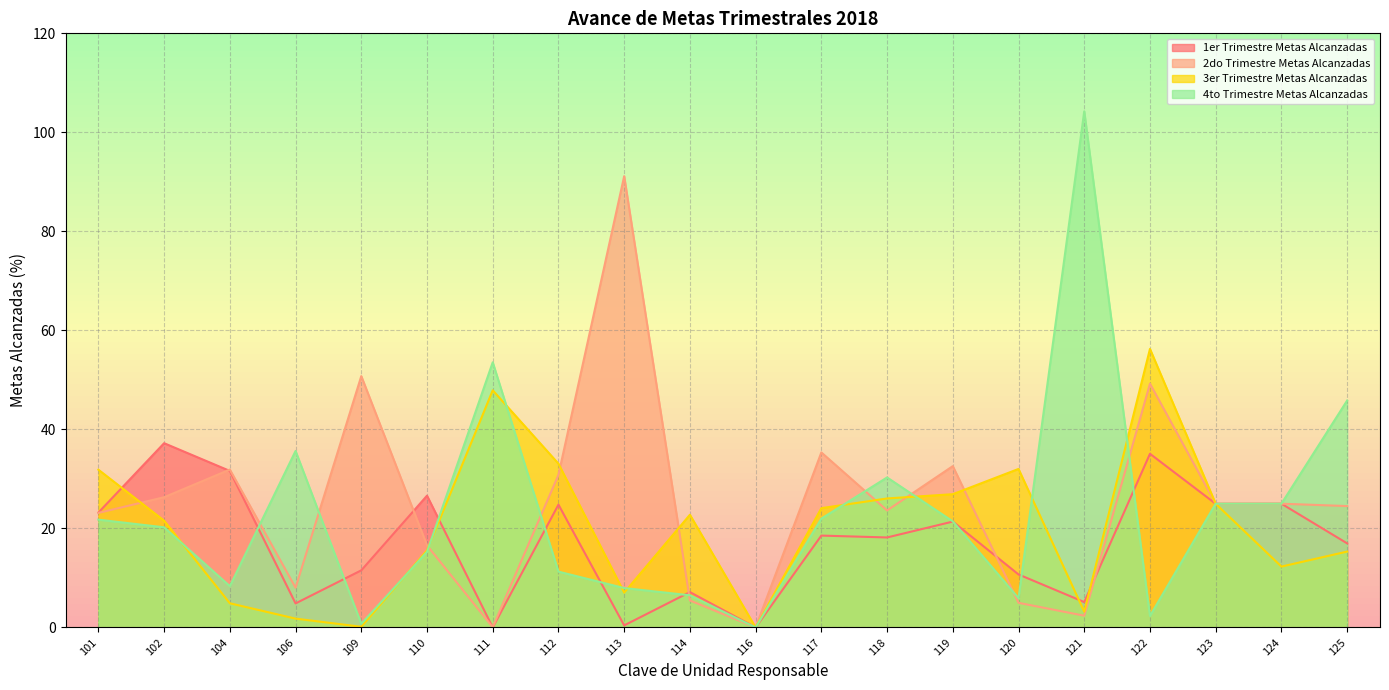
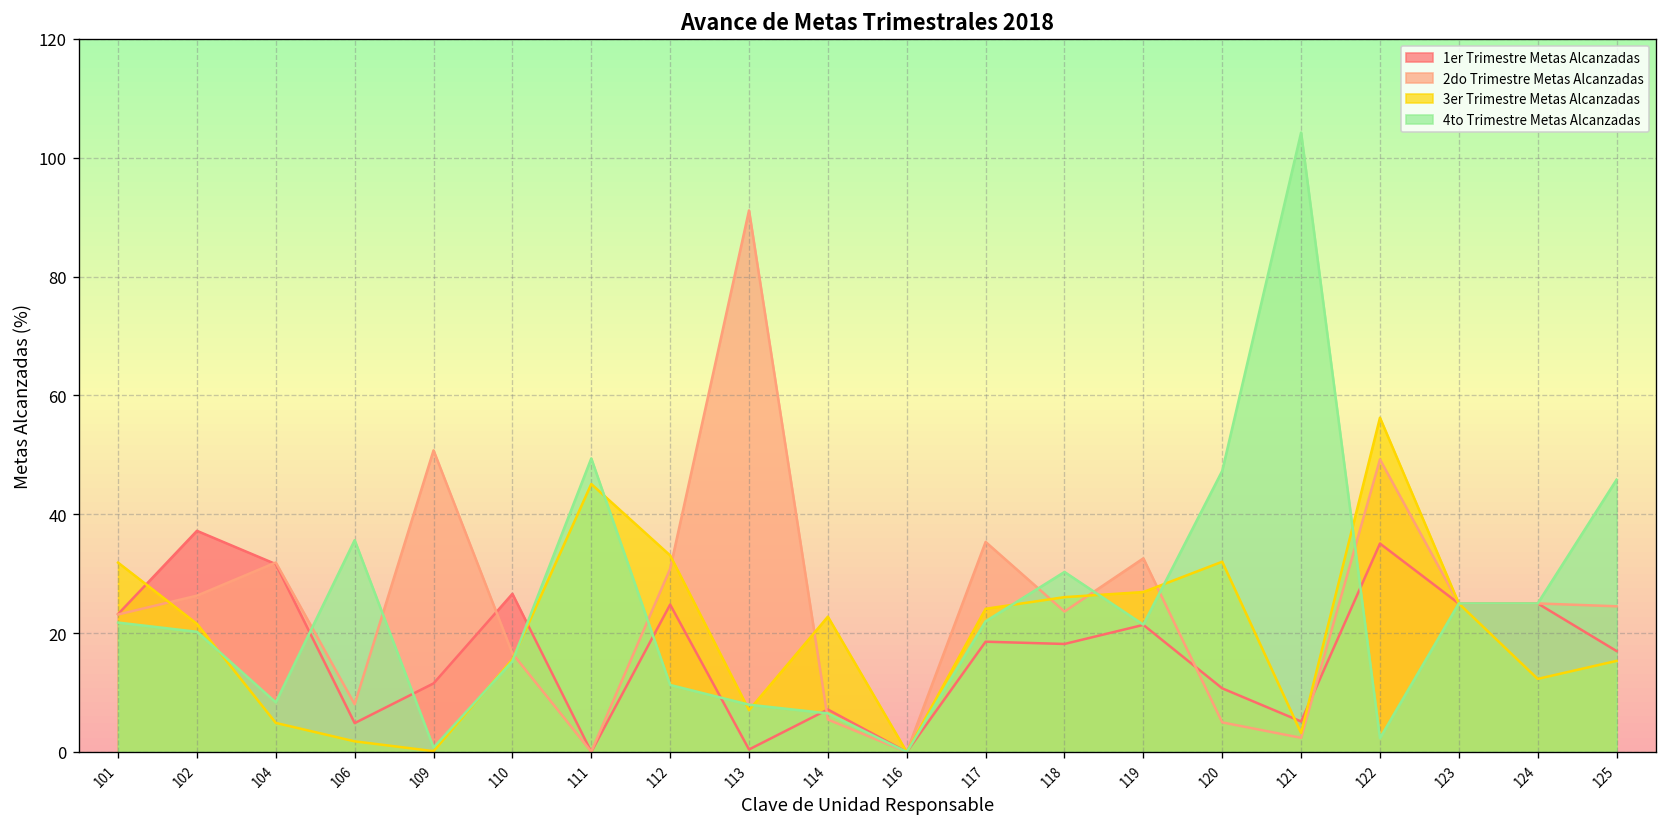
3er Trimestre Metas Alcanzadas, 111: 48 -> 45
4to Trimestre Metas Alcanzadas, 111: 54 -> 49
4to Trimestre Metas Alcanzadas, 120: 6 -> 47
